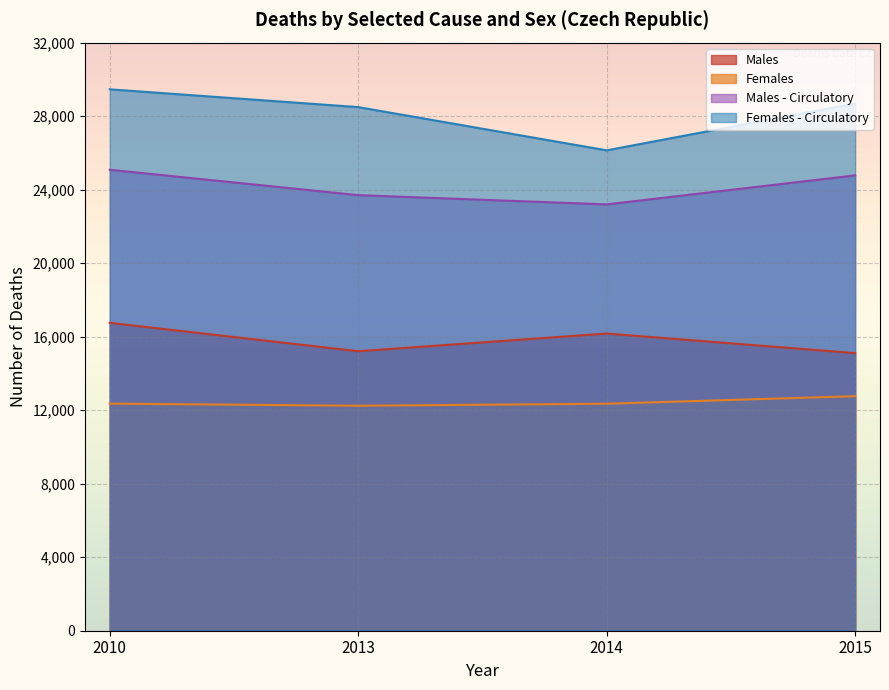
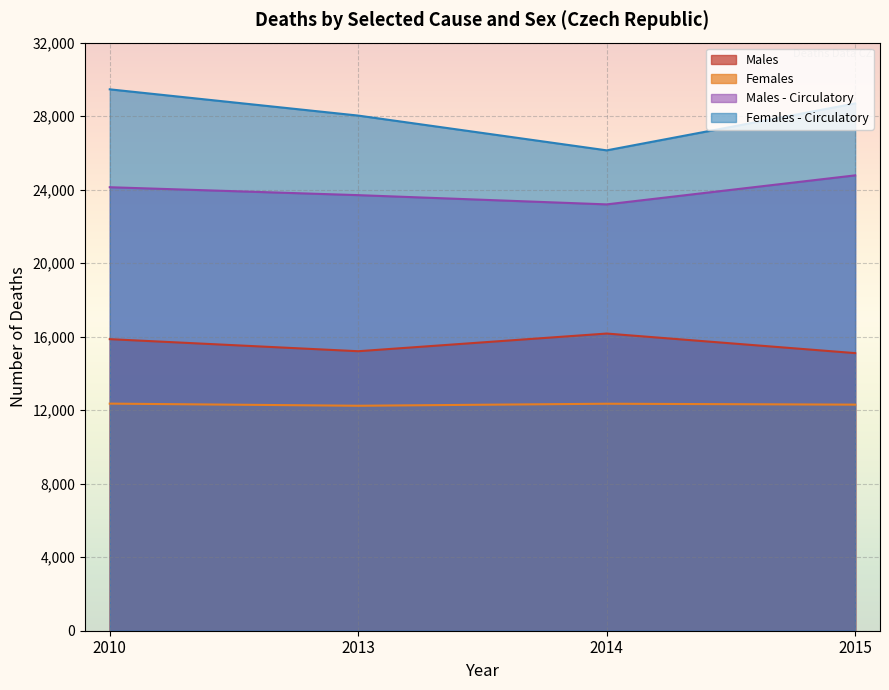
Males, 2010: 16,800 -> 15,900
Males - Circulatory, 2010: 25,100 -> 24,100
Females - Circulatory, 2013: 28,500 -> 28,000
Females, 2015: 12,800 -> 12,300
